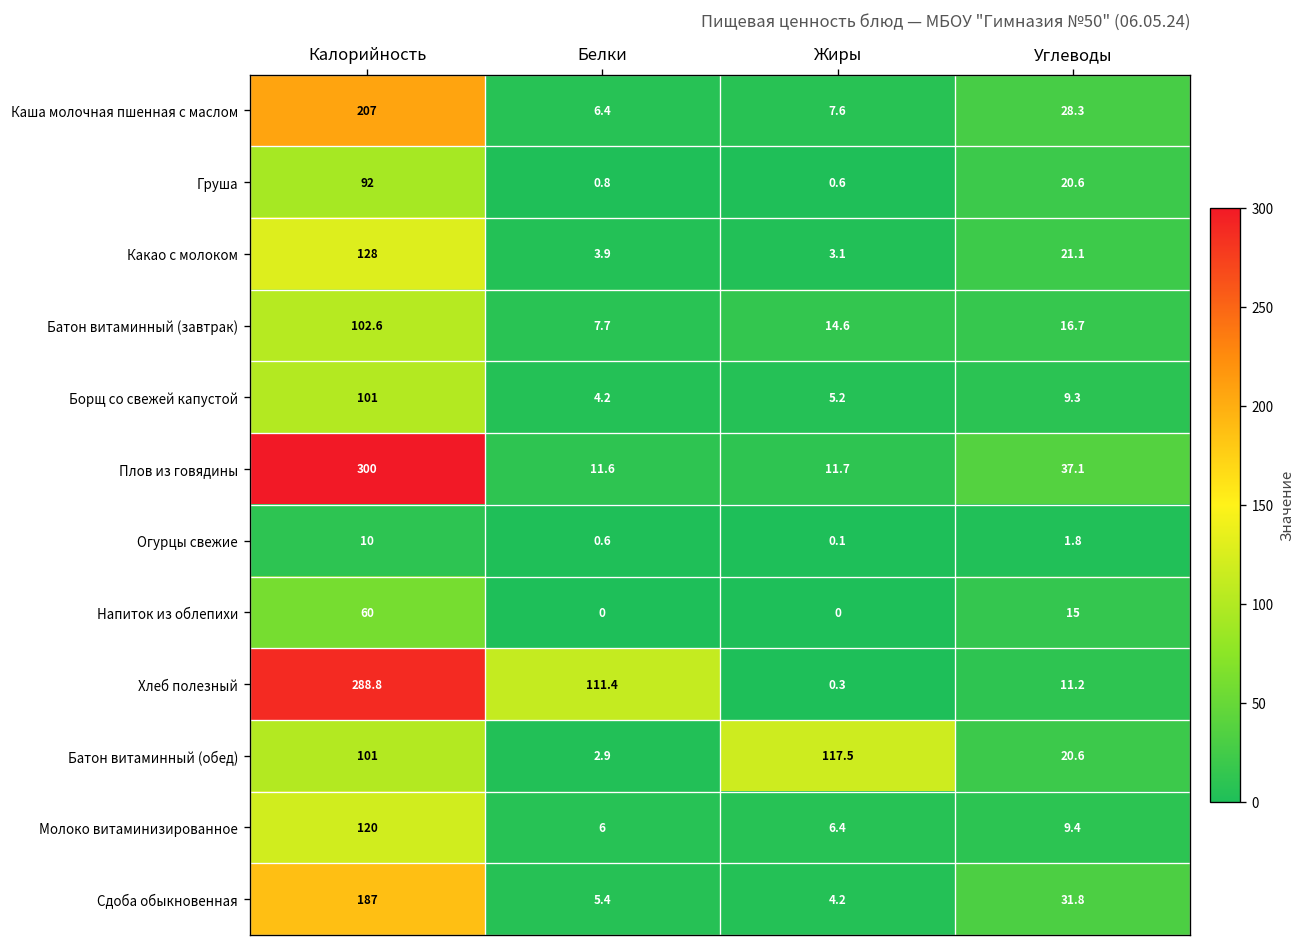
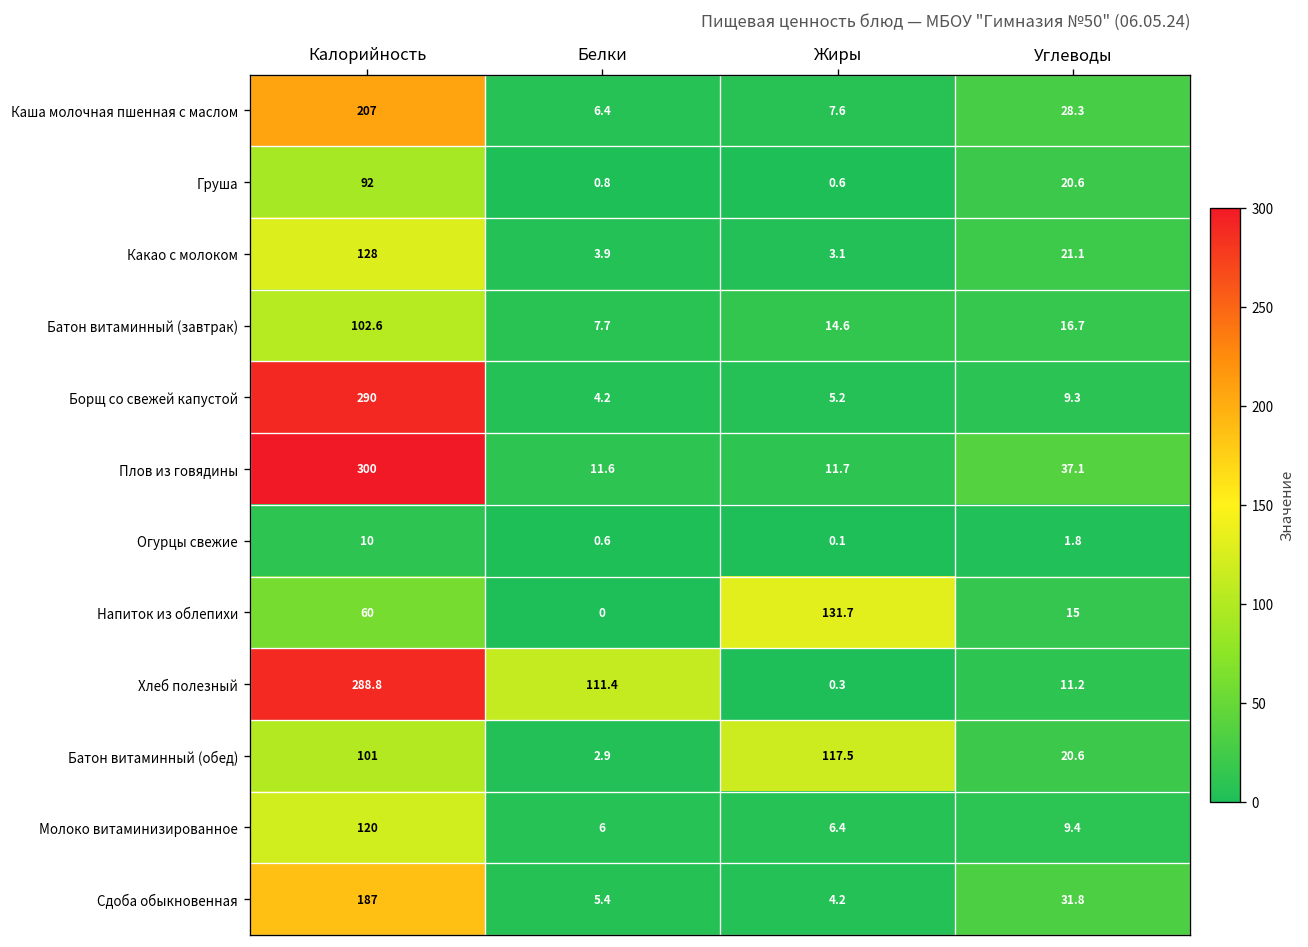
Борщ со свежей капустой, Калорийность: 101 -> 290
Напиток из облепихи, Жиры: 0 -> 131.7
